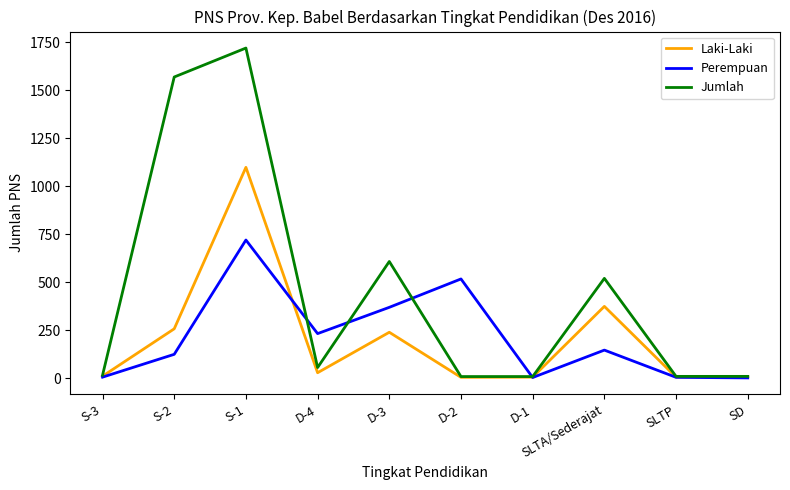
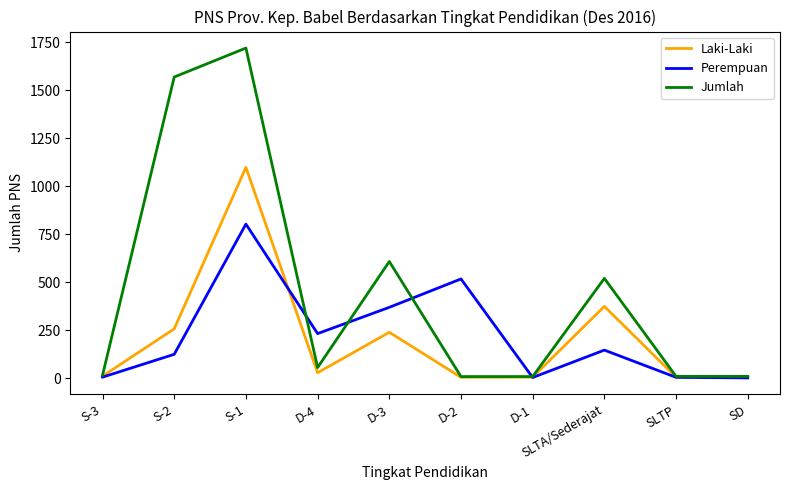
Perempuan, S-1: 720 -> 800
